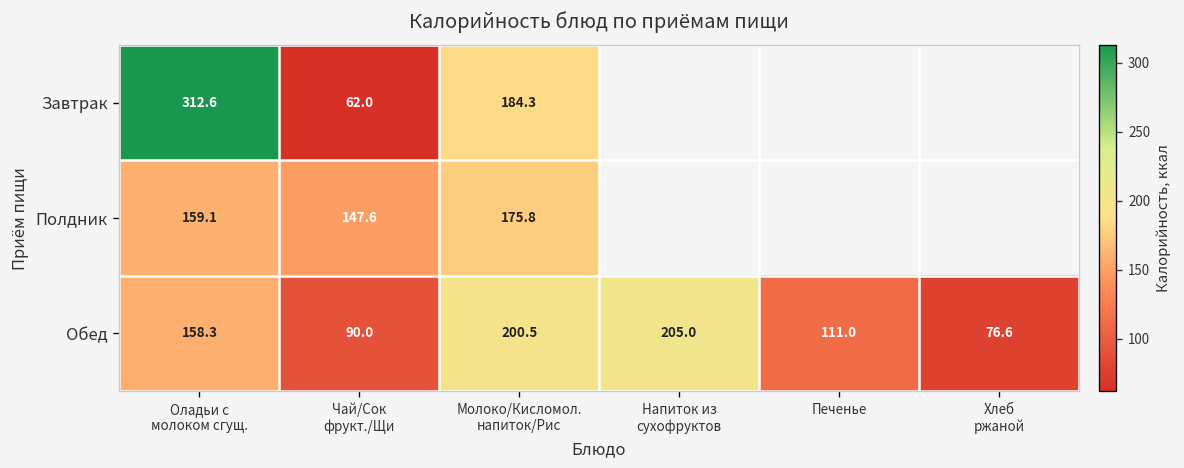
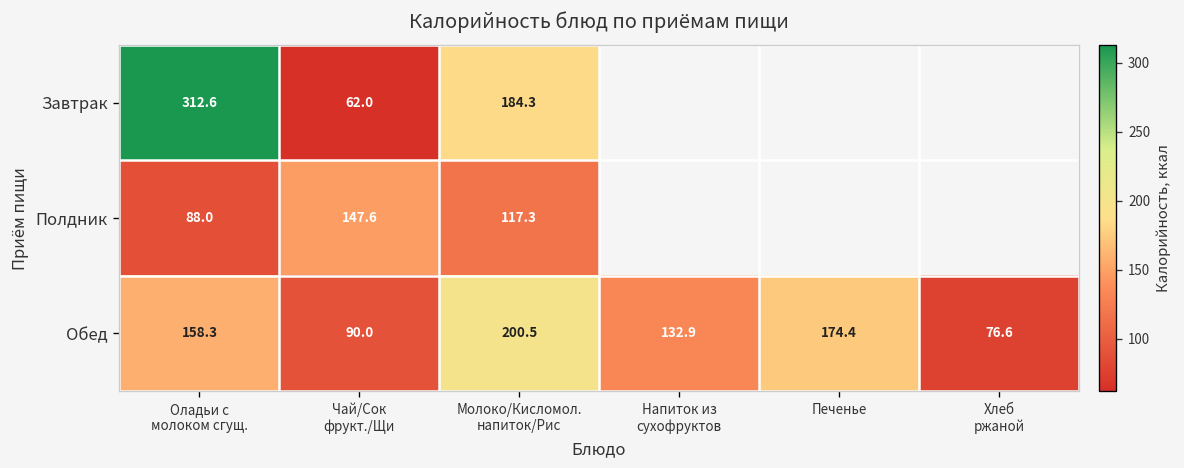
Полдник, Оладьи с молоком сгущ.: 159.1 -> 88.0
Полдник, Молоко/Кисломол. напиток/Рис: 175.8 -> 117.3
Обед, Напиток из сухофруктов: 205.0 -> 132.9
Обед, Печенье: 111.0 -> 174.4
